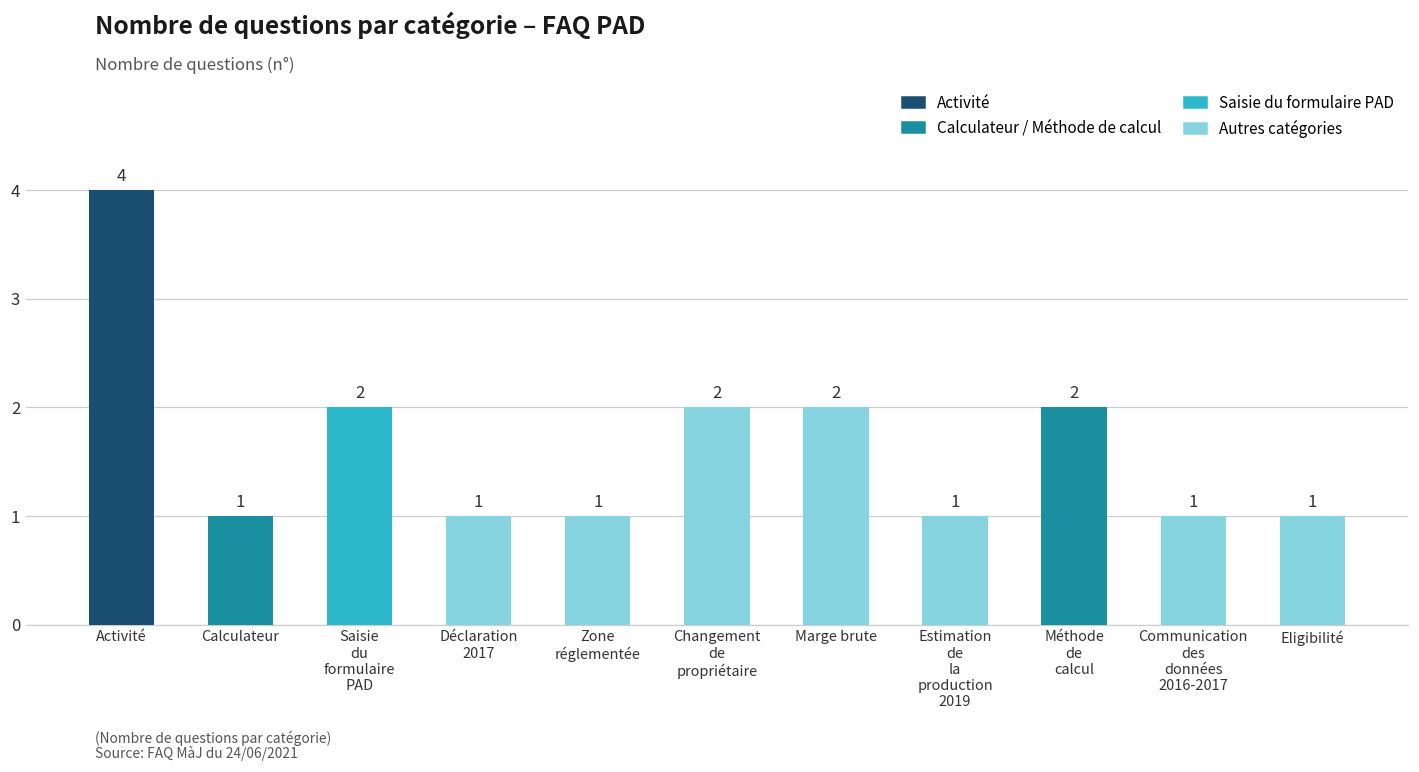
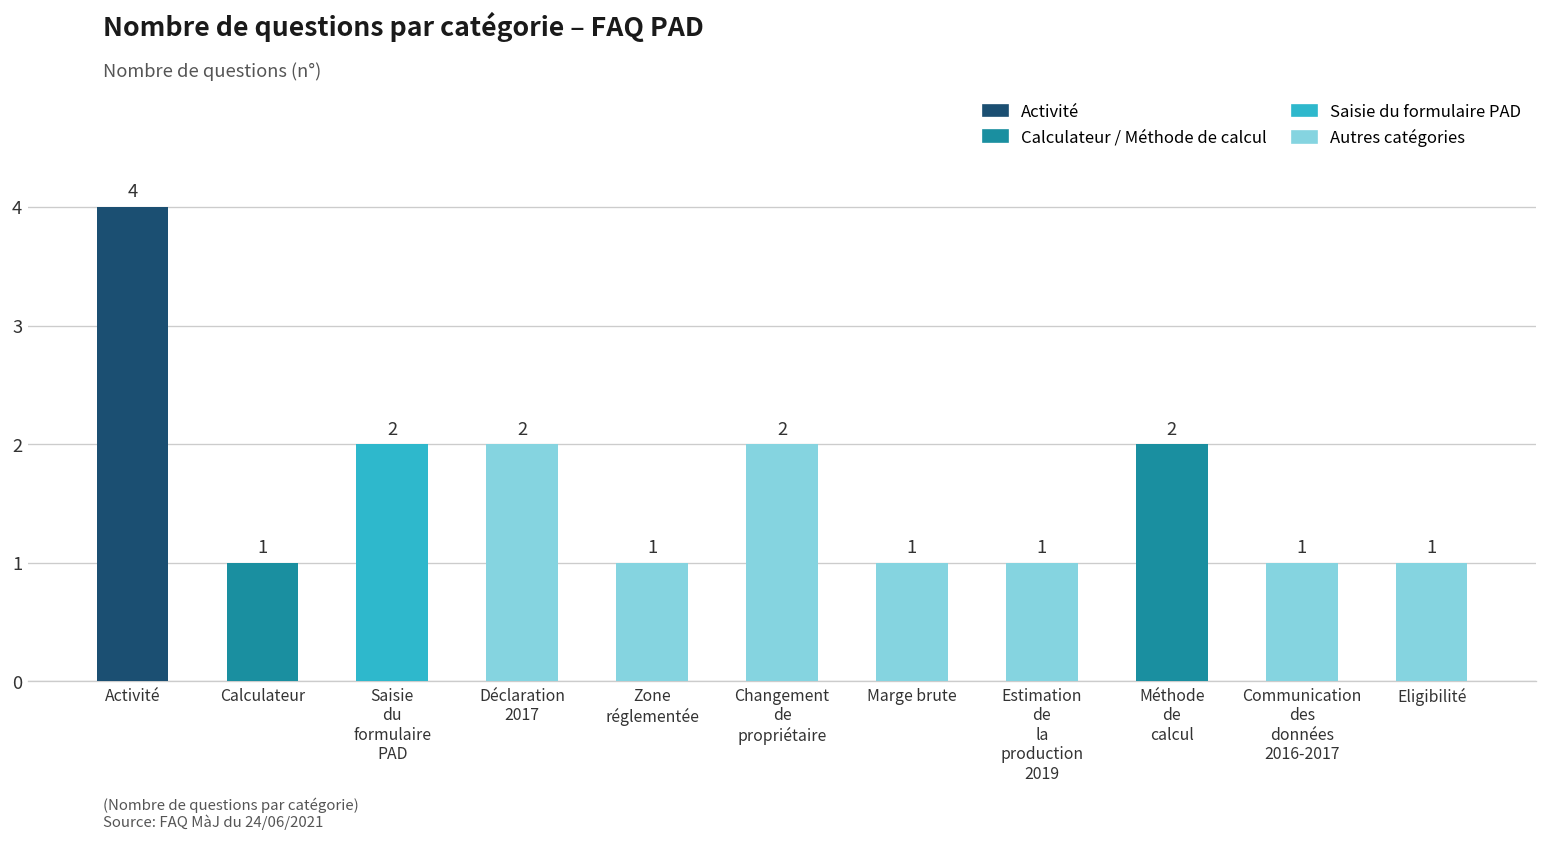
Déclaration 2017: 1 -> 2
Marge brute: 2 -> 1
